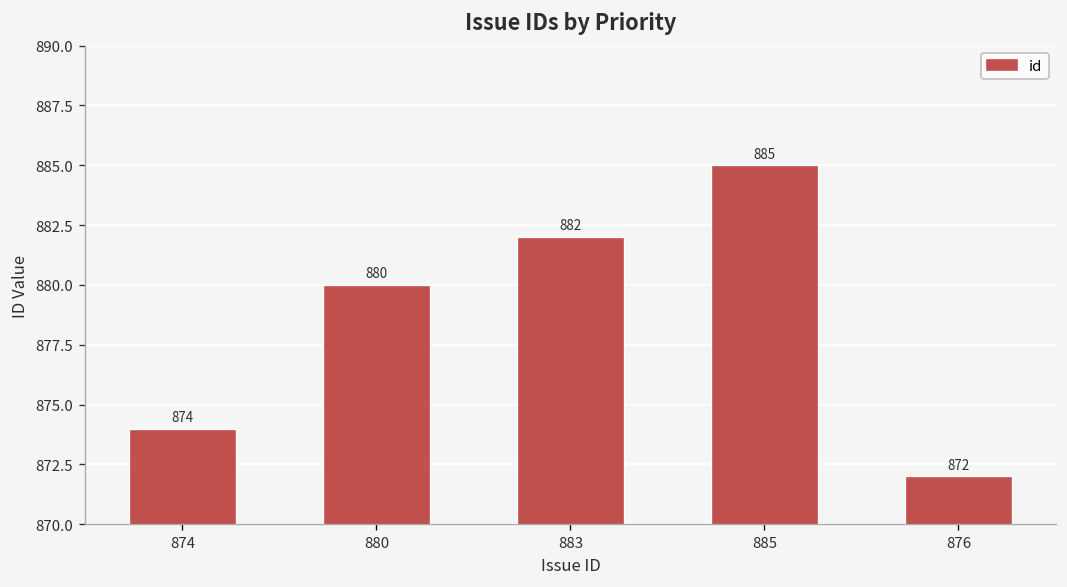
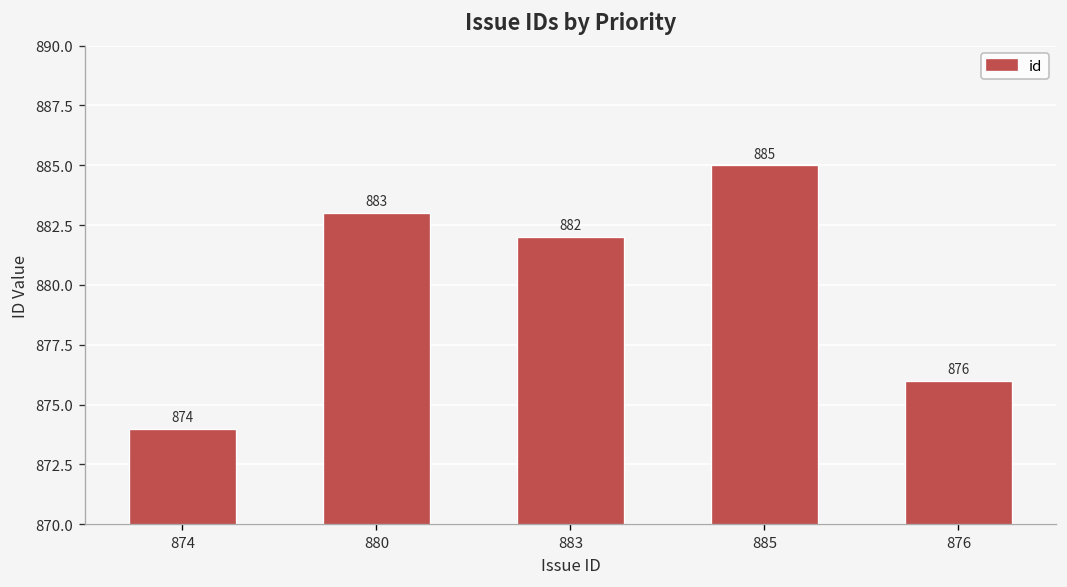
880: 880 -> 883
876: 872 -> 876
